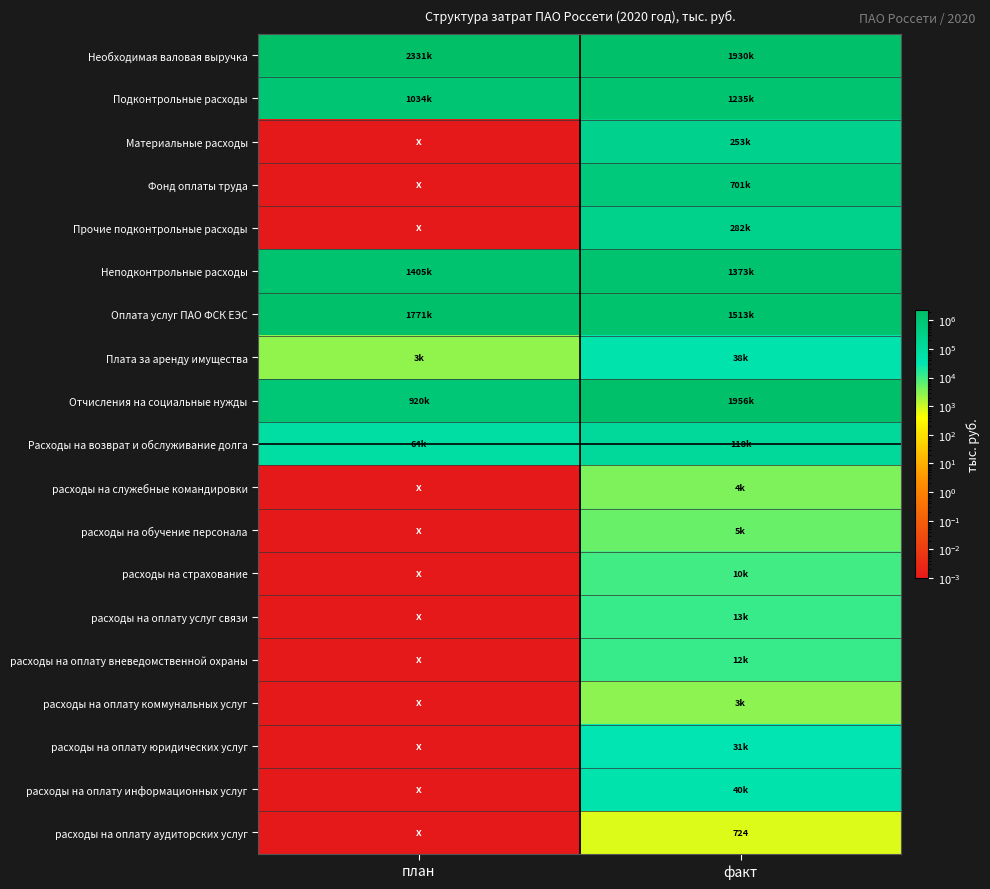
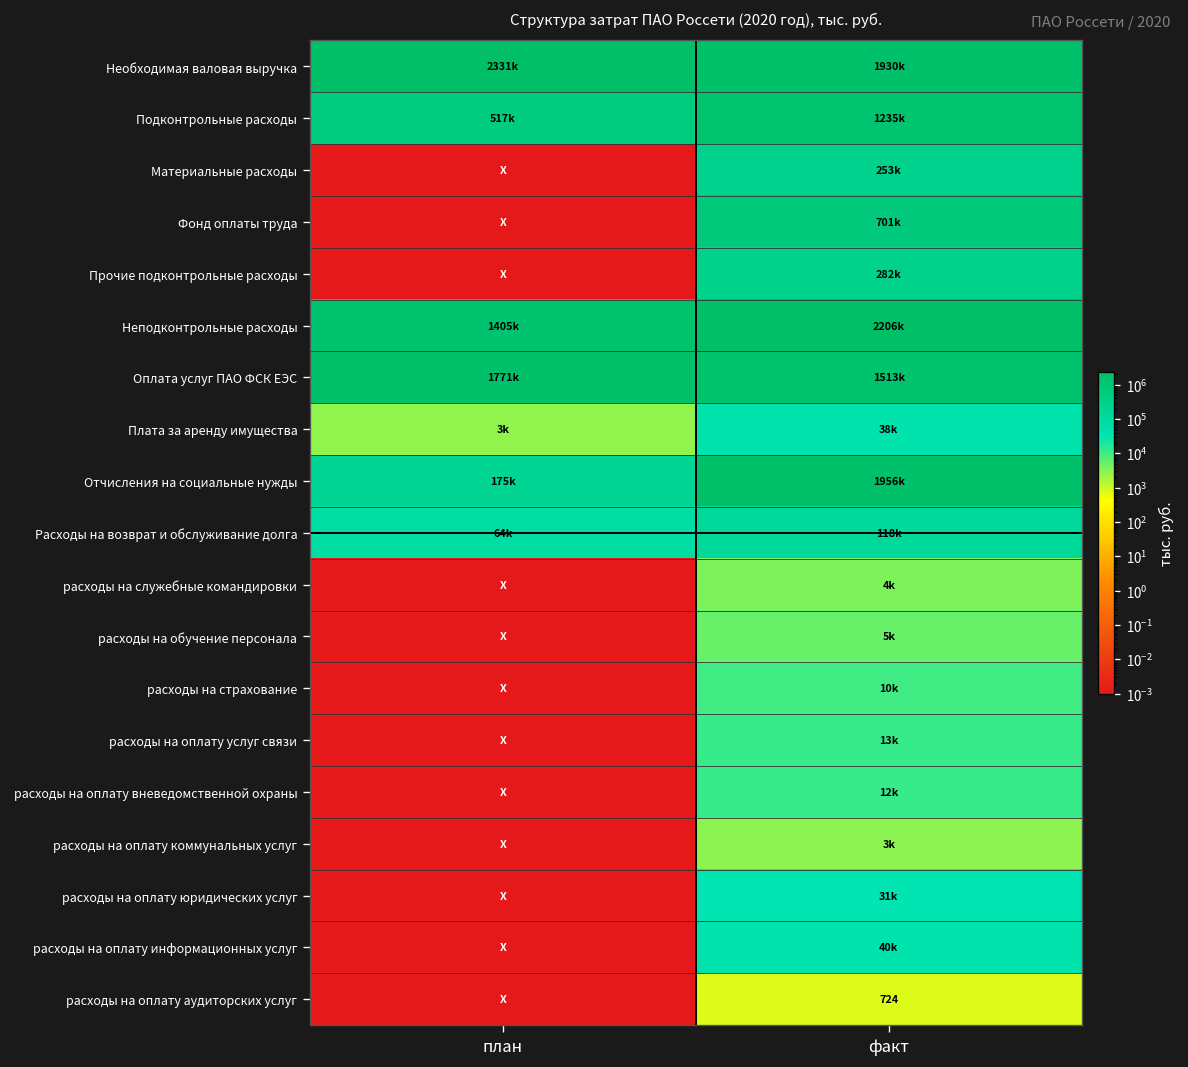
Подконтрольные расходы, план: 1034k -> 517k
Неподконтрольные расходы, факт: 1373k -> 2206k
Отчисления на социальные нужды, план: 920k -> 175k
